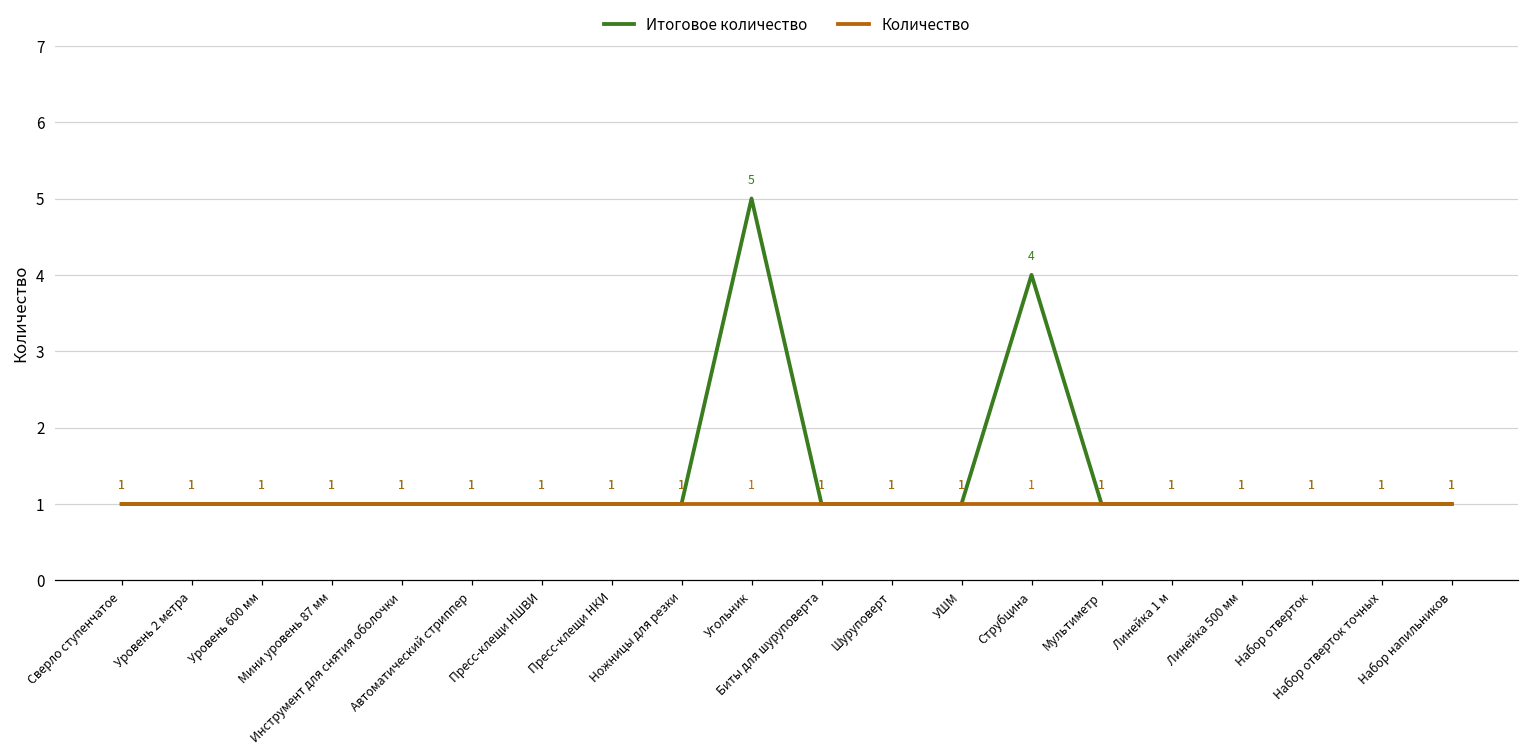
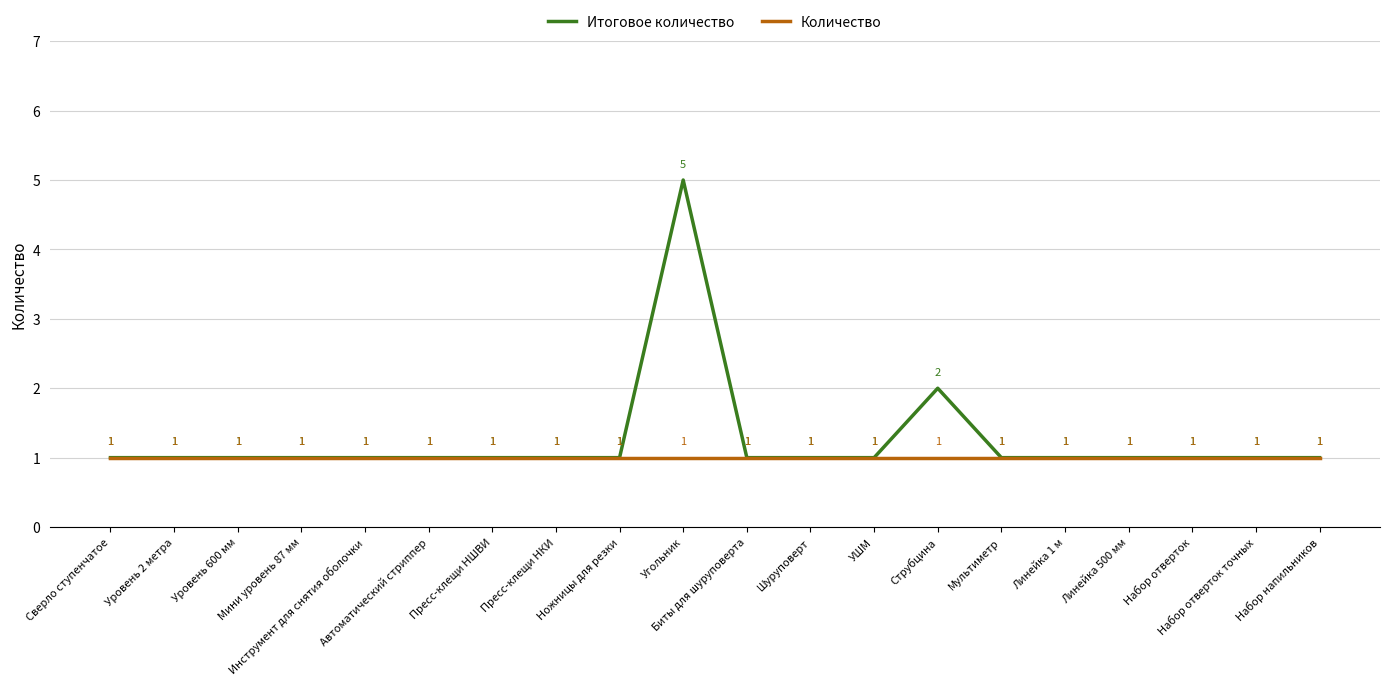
Итоговое количество, Струбцина: 4 -> 2
